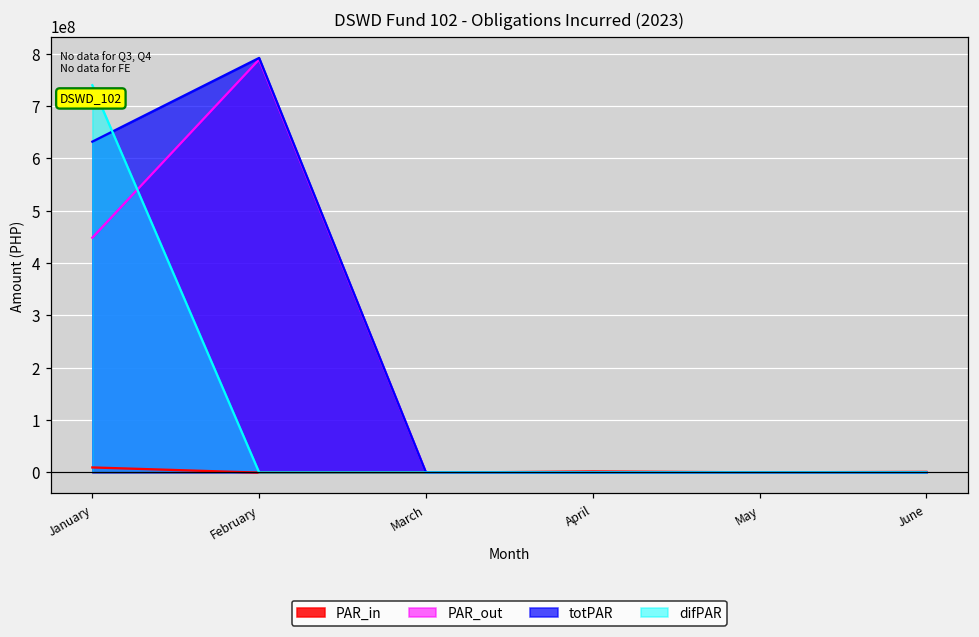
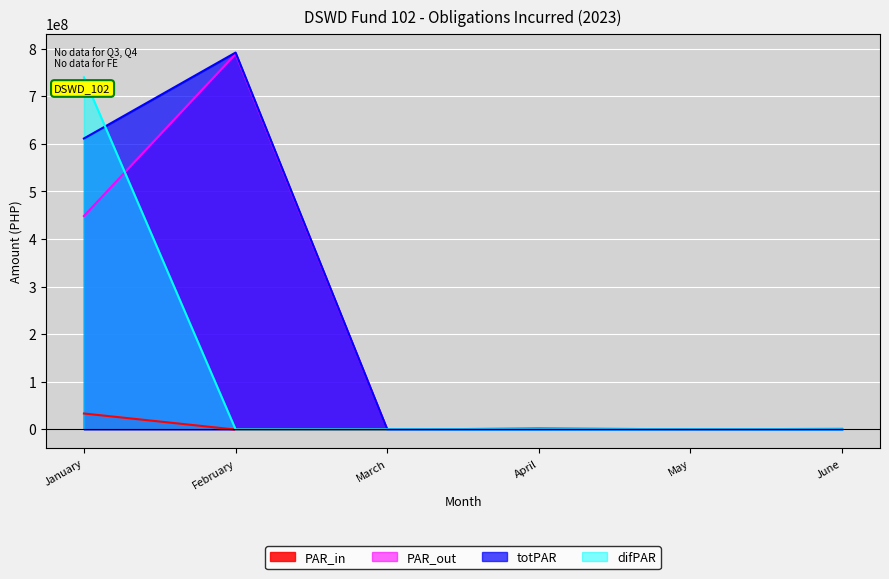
PAR_in, January: 10000000 -> 30000000
totPAR, January: 630000000 -> 610000000
